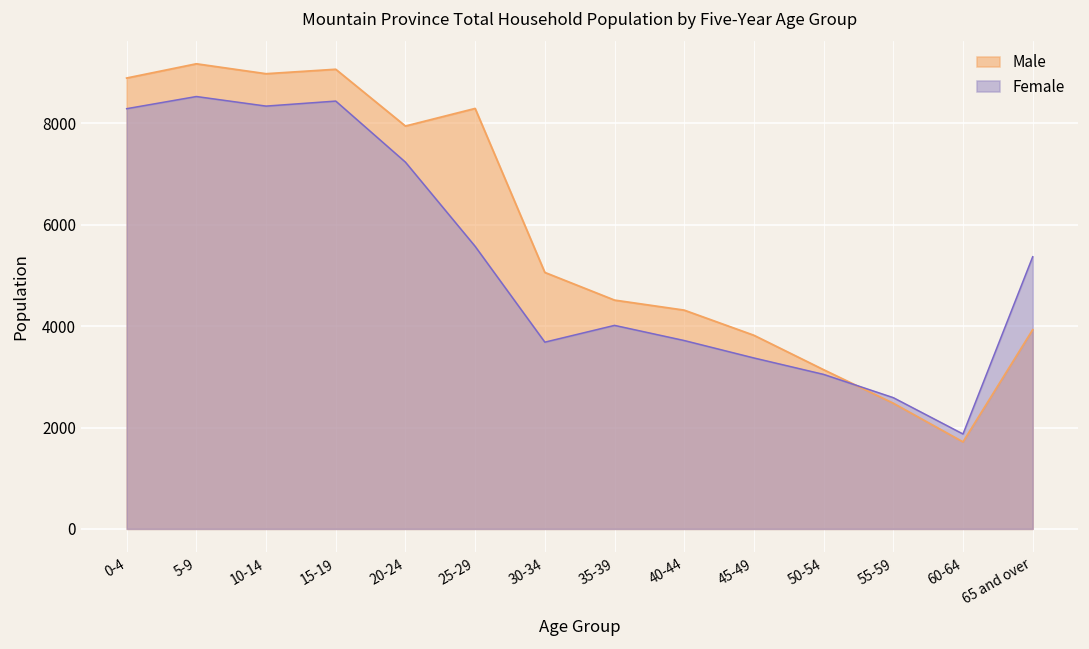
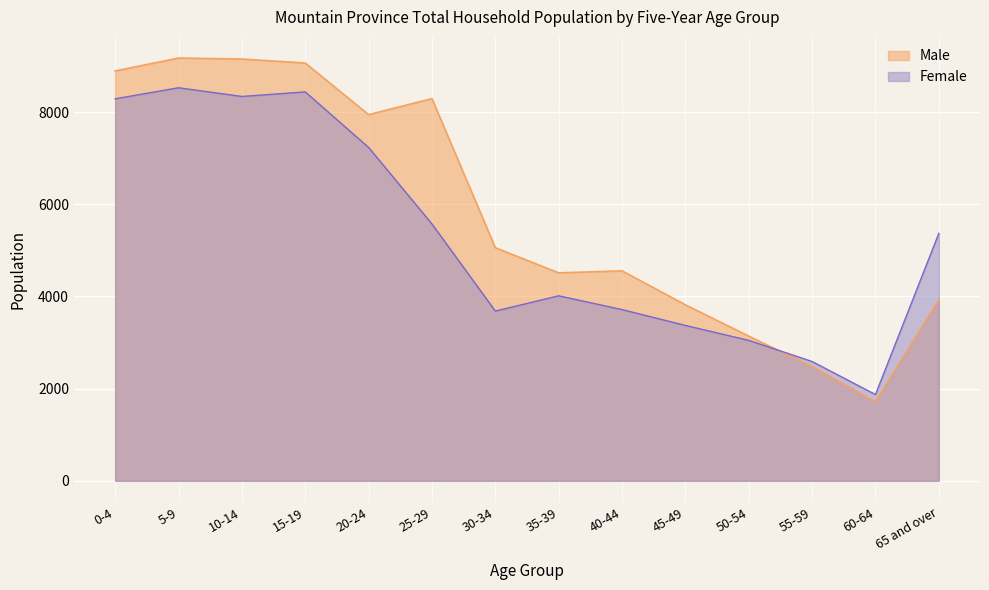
Male, 10-14: 9000 -> 9200
Male, 40-44: 4300 -> 4600
